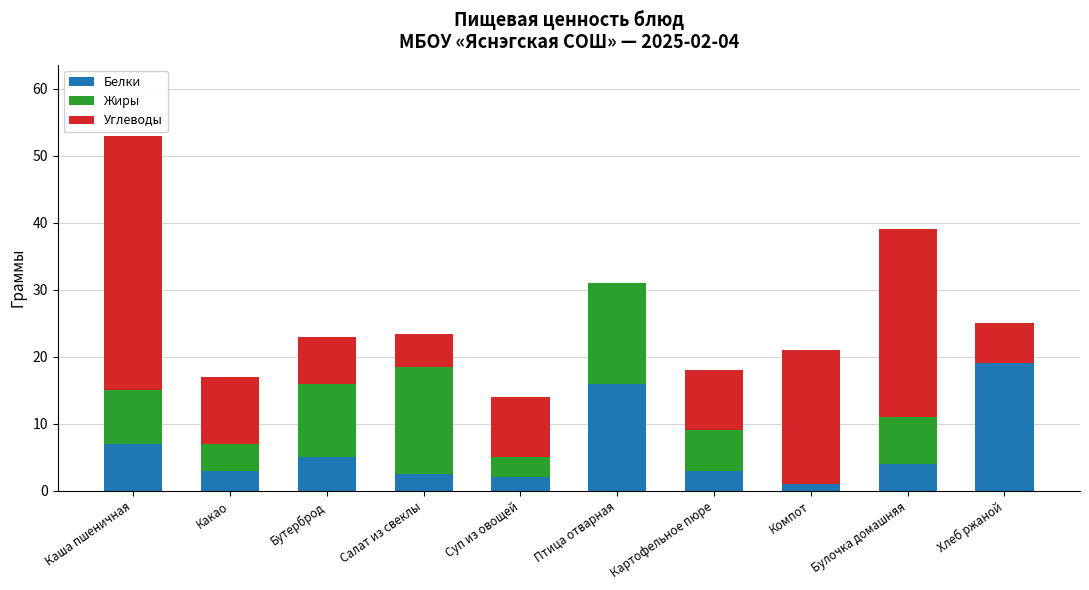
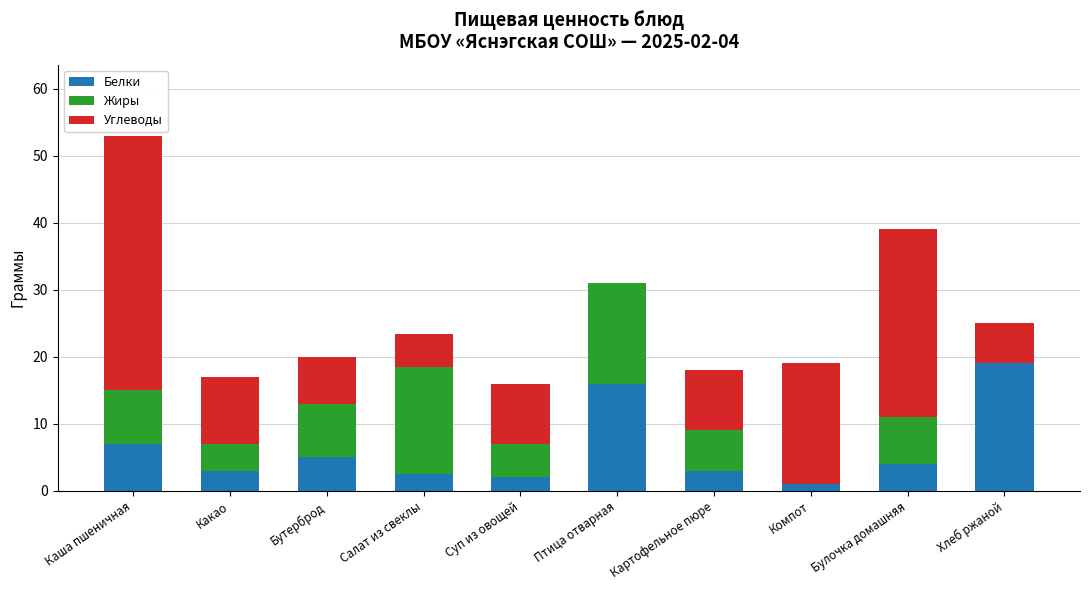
Жиры, Бутерброд: 11 -> 8
Жиры, Суп из овощей: 3 -> 5
Углеводы, Компот: 20 -> 18
